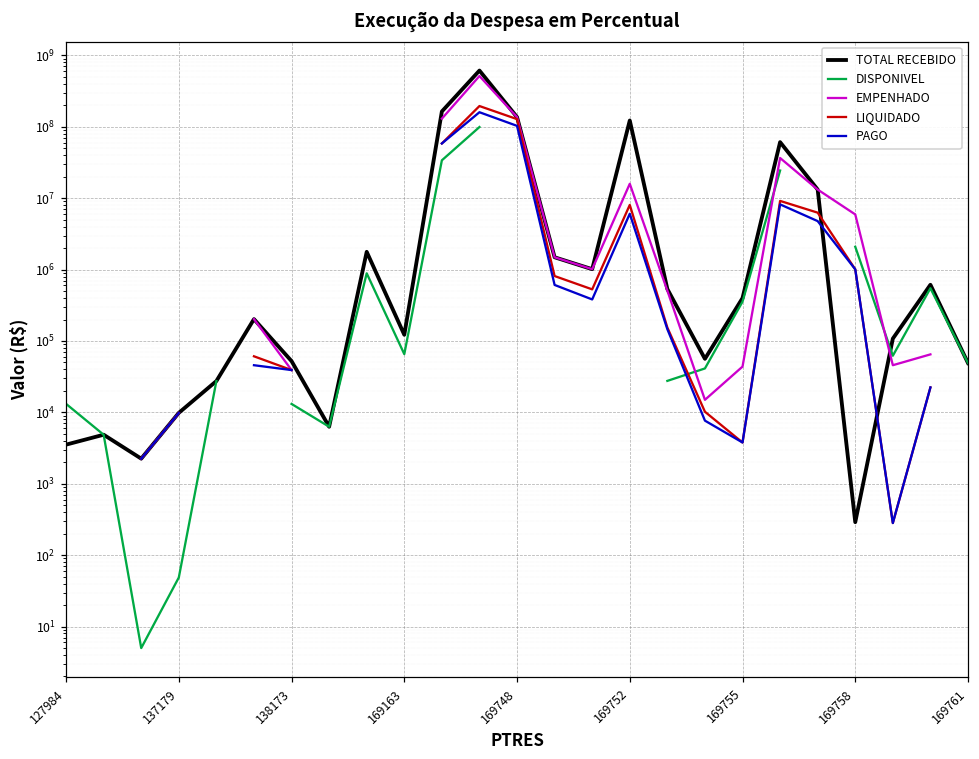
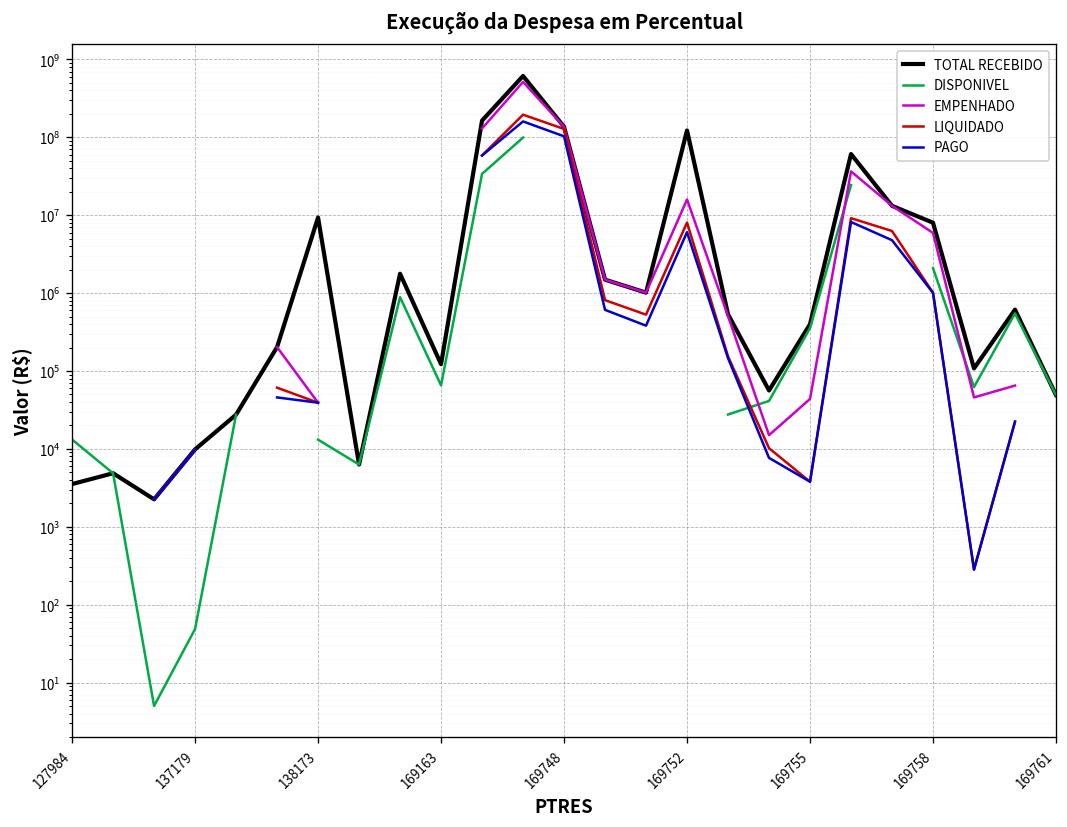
TOTAL RECEBIDO, 138173: 50000 -> 9000000
TOTAL RECEBIDO, 169758: 300 -> 8000000
